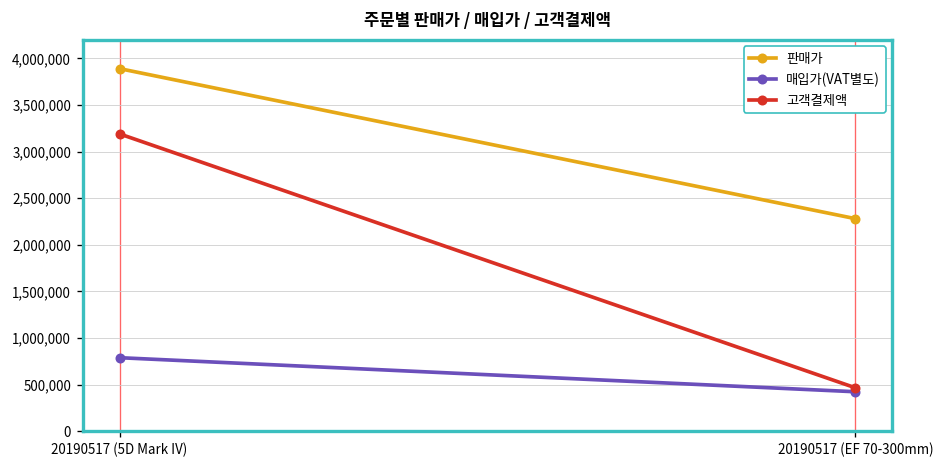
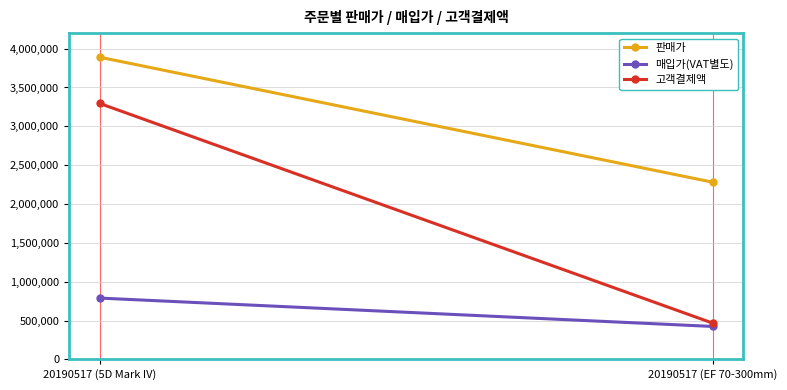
고객결제액, 20190517 (5D Mark IV): 3,200,000 -> 3,300,000
